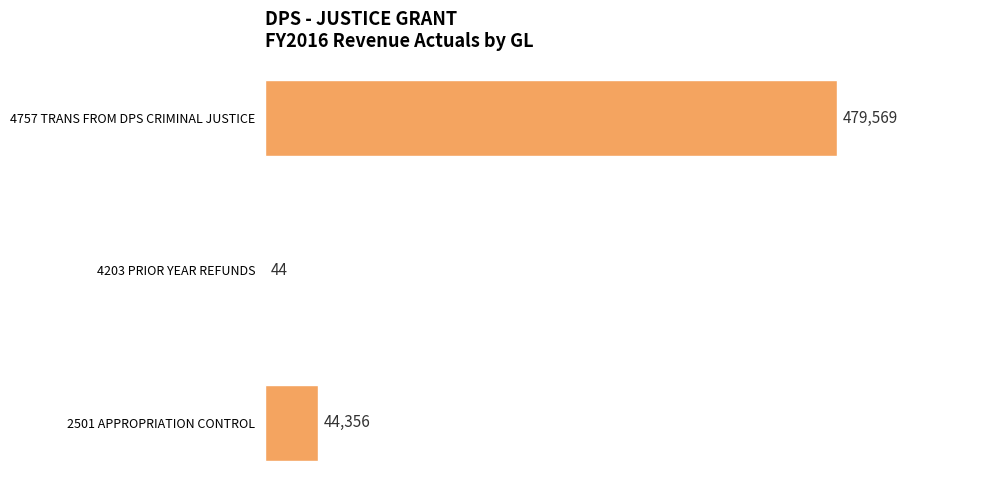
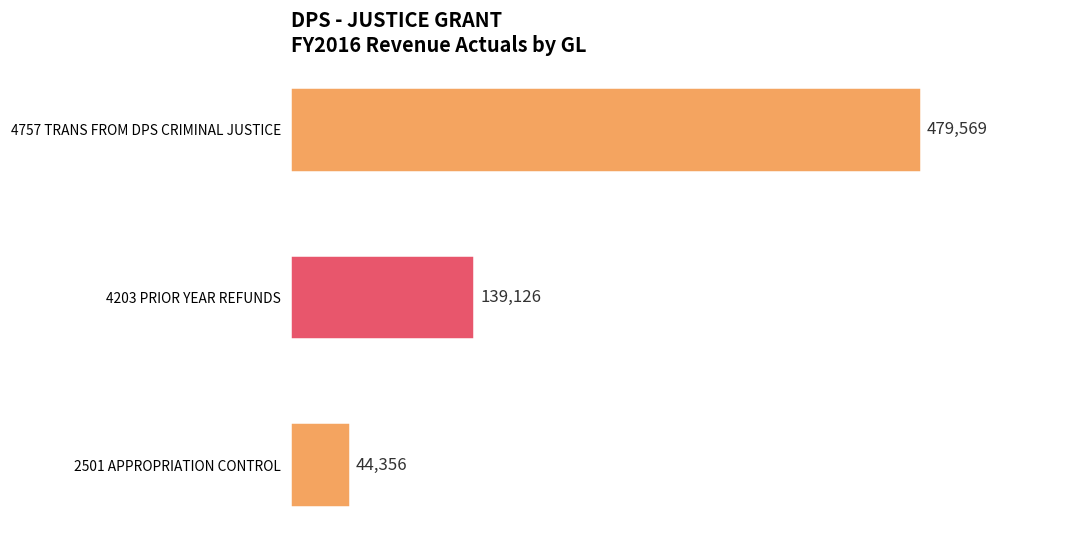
4203 PRIOR YEAR REFUNDS: 44 -> 139,126
